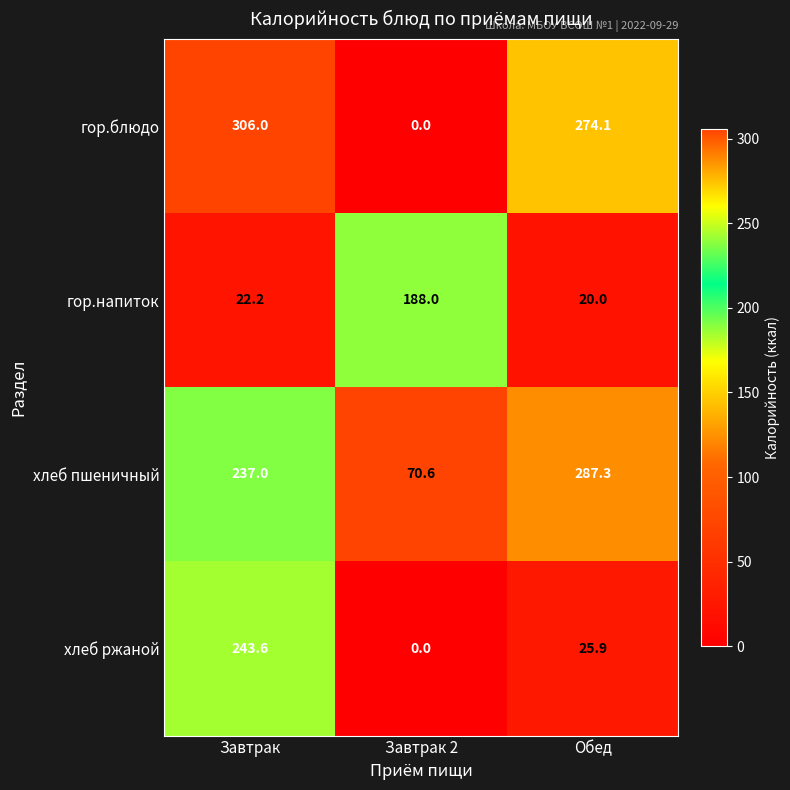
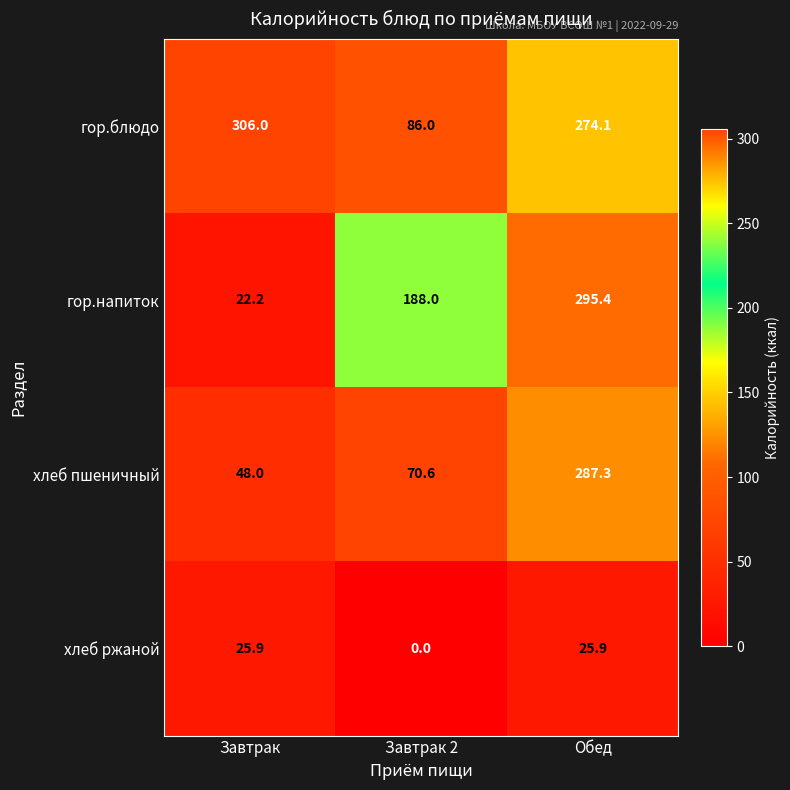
гор.блюдо, Завтрак 2: 0.0 -> 86.0
гор.напиток, Обед: 20.0 -> 295.4
хлеб пшеничный, Завтрак: 237.0 -> 48.0
хлеб ржаной, Завтрак: 243.6 -> 25.9
